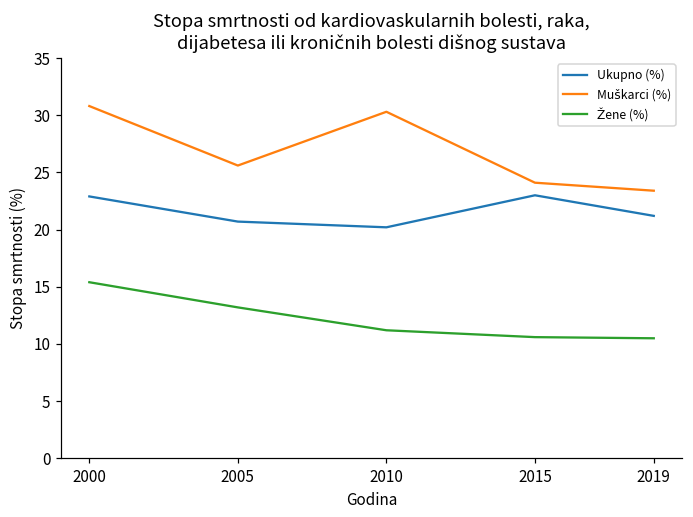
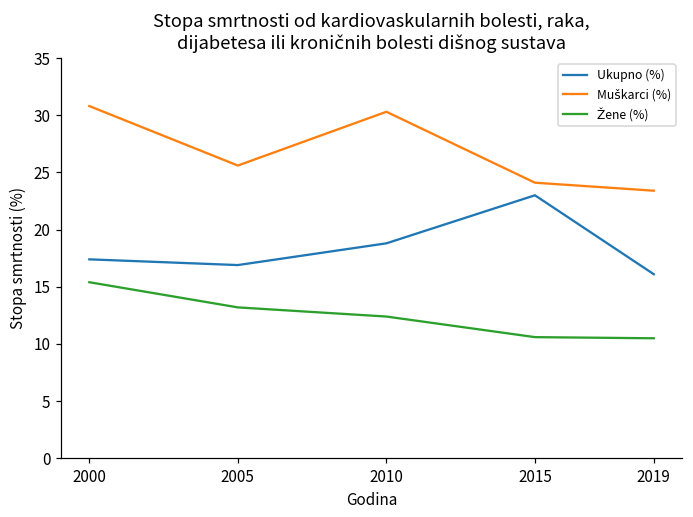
Ukupno (%), 2000: 22.9 -> 17.4
Ukupno (%), 2005: 20.7 -> 16.9
Ukupno (%), 2010: 20.2 -> 18.8
Žene (%), 2010: 11.2 -> 12.4
Ukupno (%), 2019: 21.2 -> 16.1
